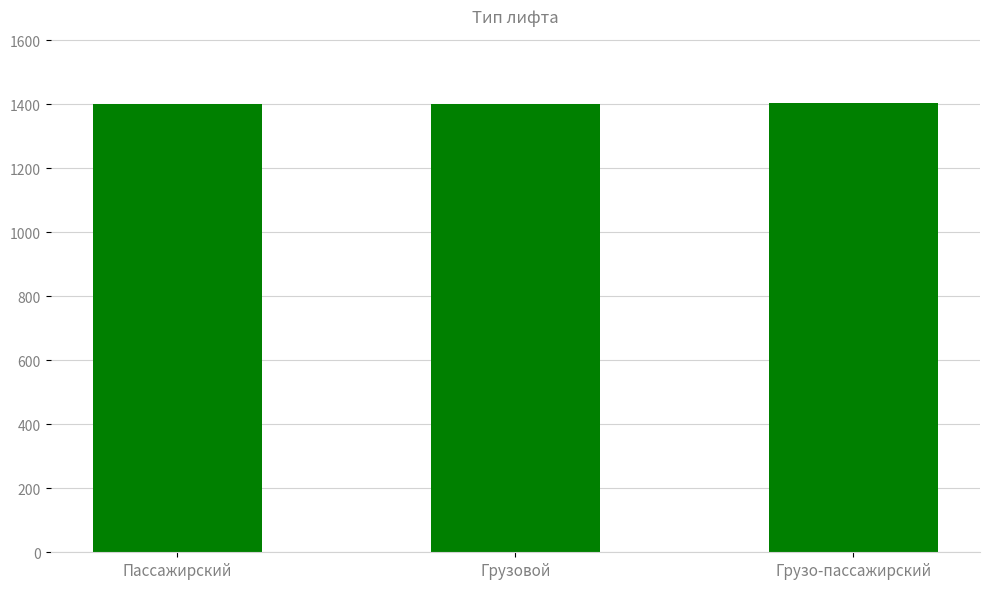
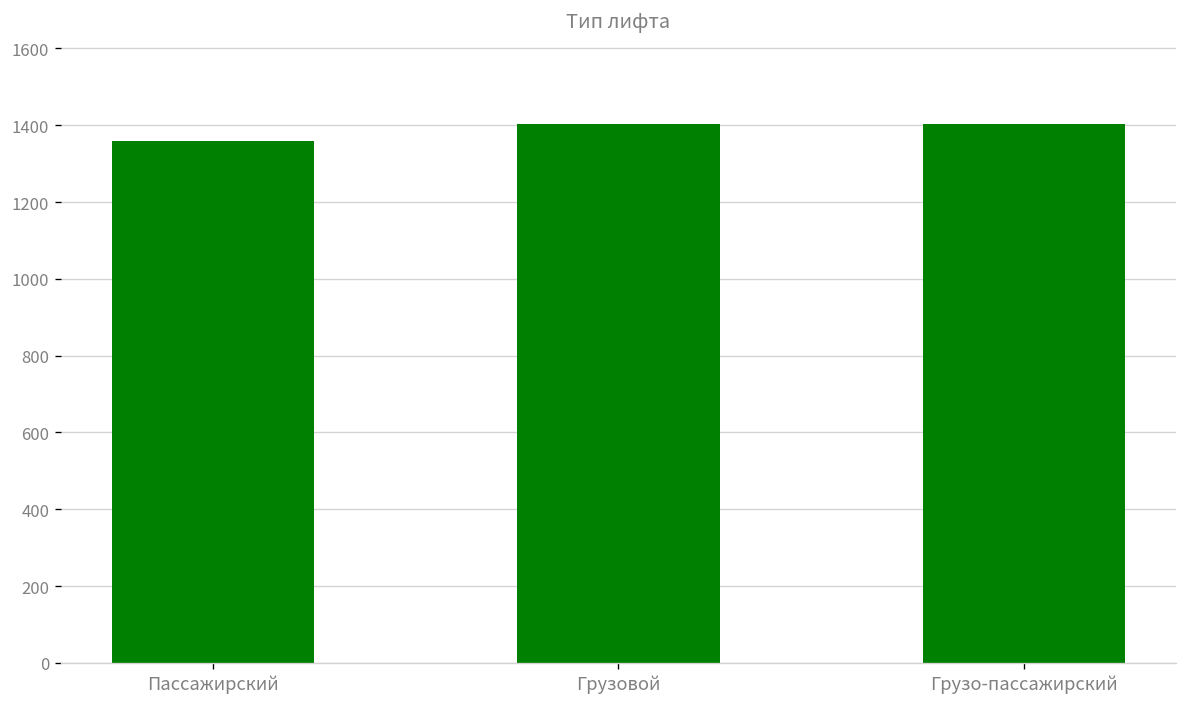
Пассажирский: 1400 -> 1360
